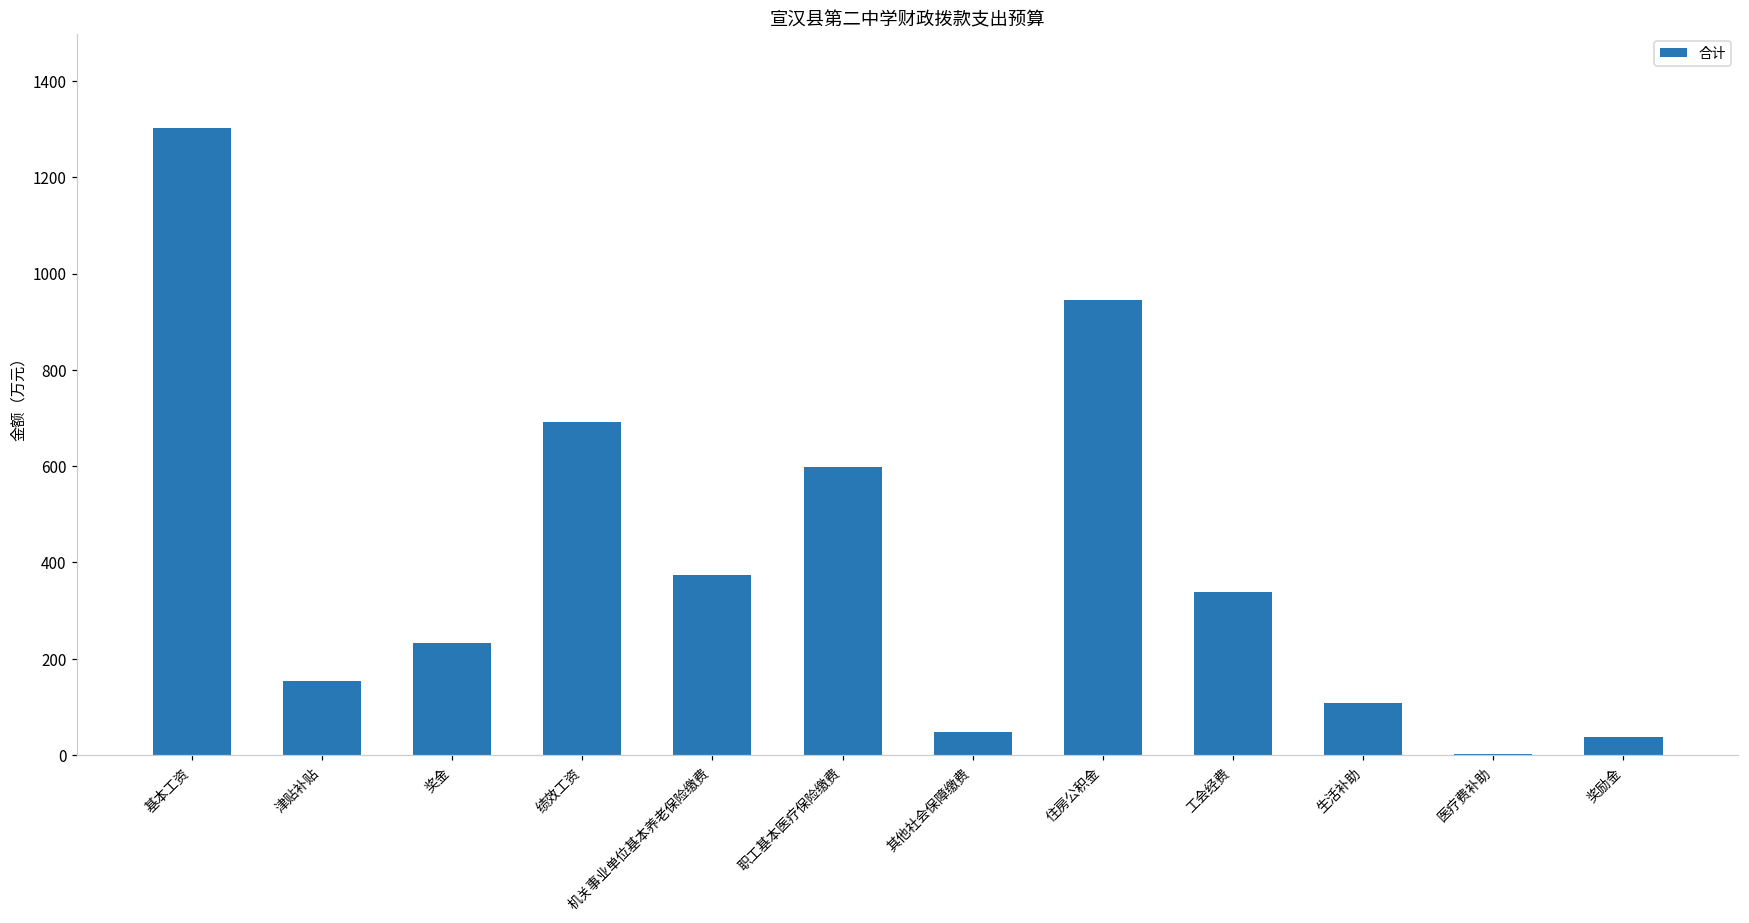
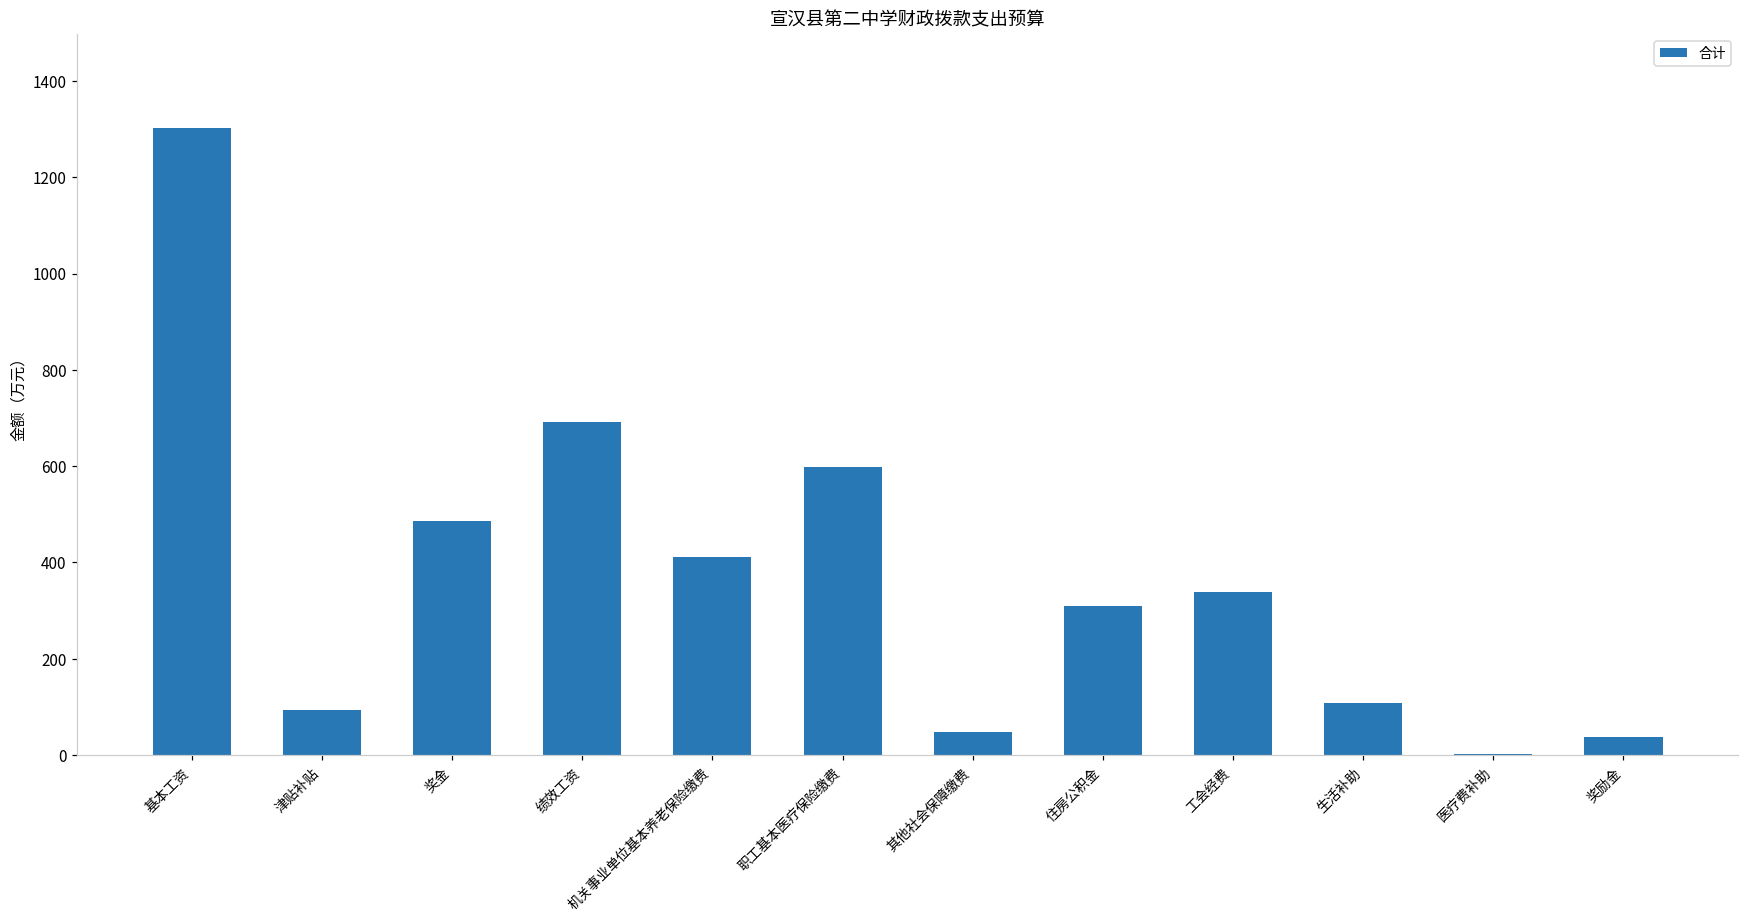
津贴补贴: 150 -> 90
奖金: 230 -> 490
机关事业单位基本养老保险缴费: 370 -> 410
住房公积金: 950 -> 310
